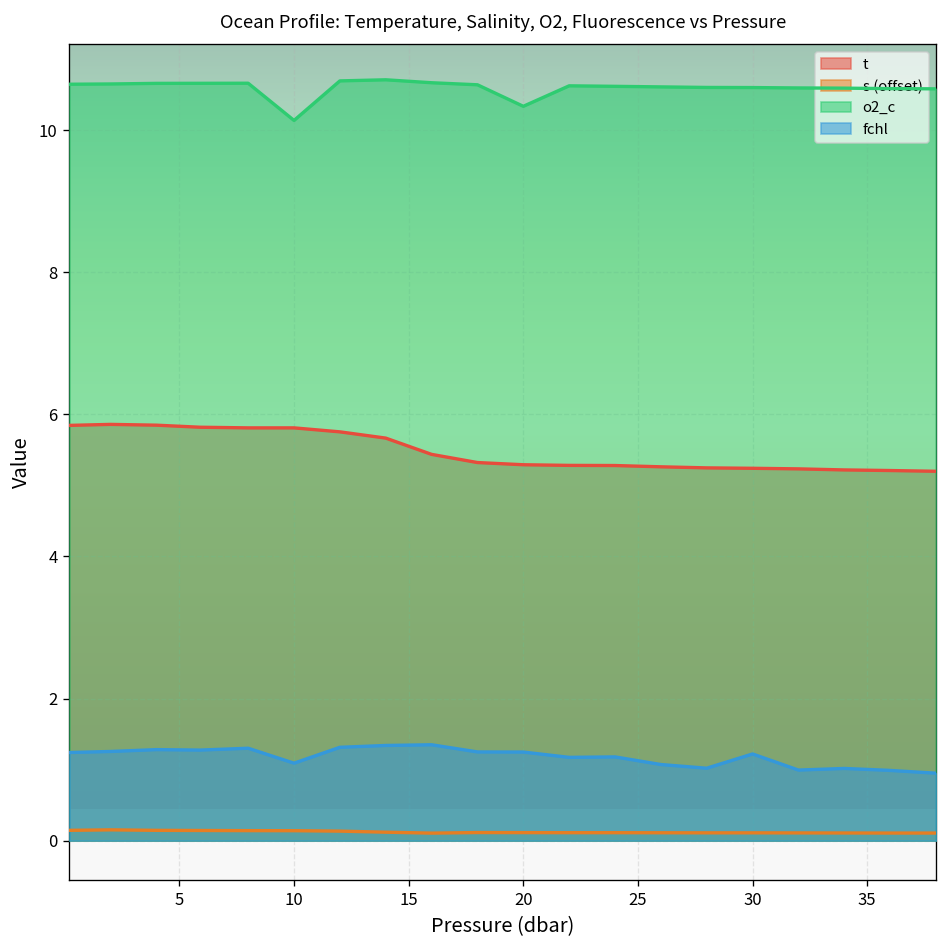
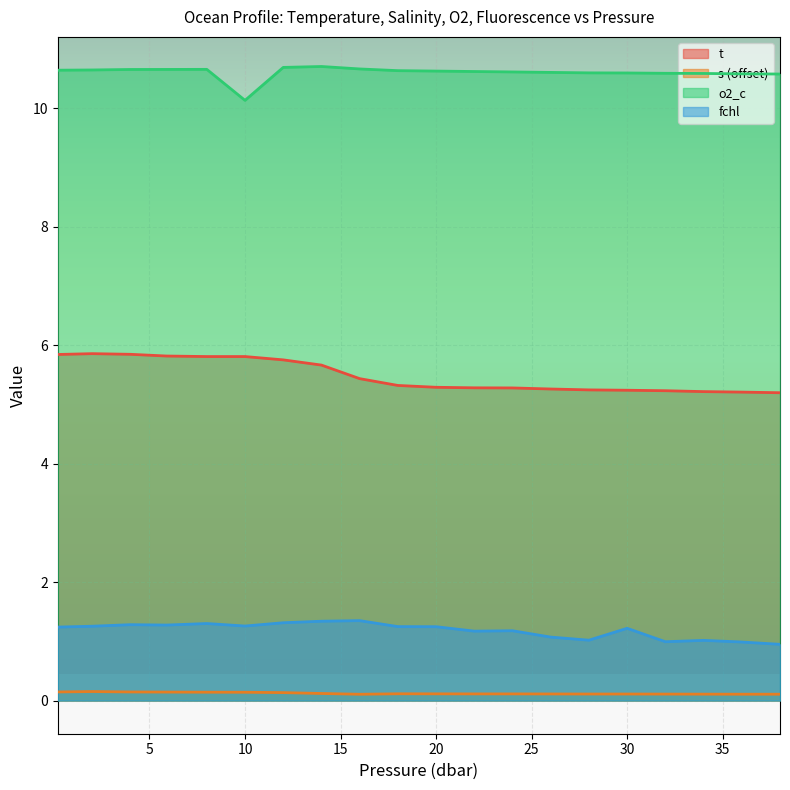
fchl, 10: 1.1 -> 1.3
o2_c, 20: 10.3 -> 10.6
